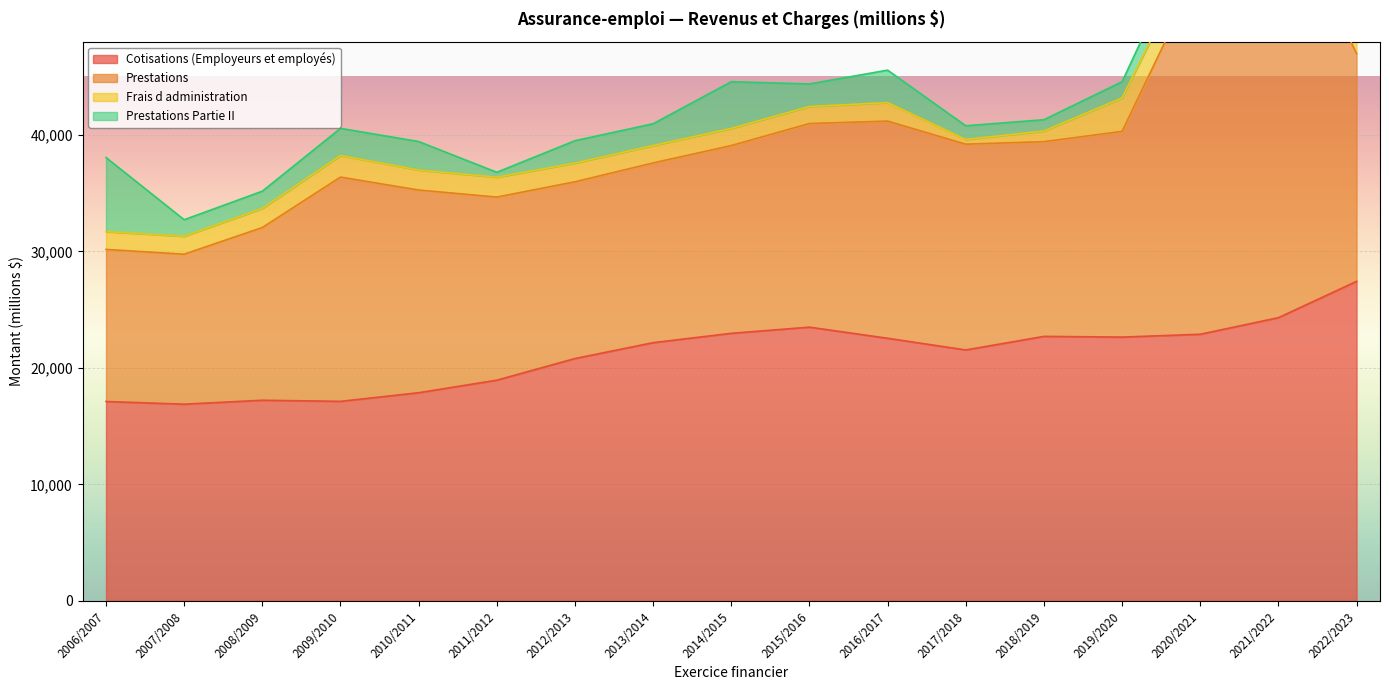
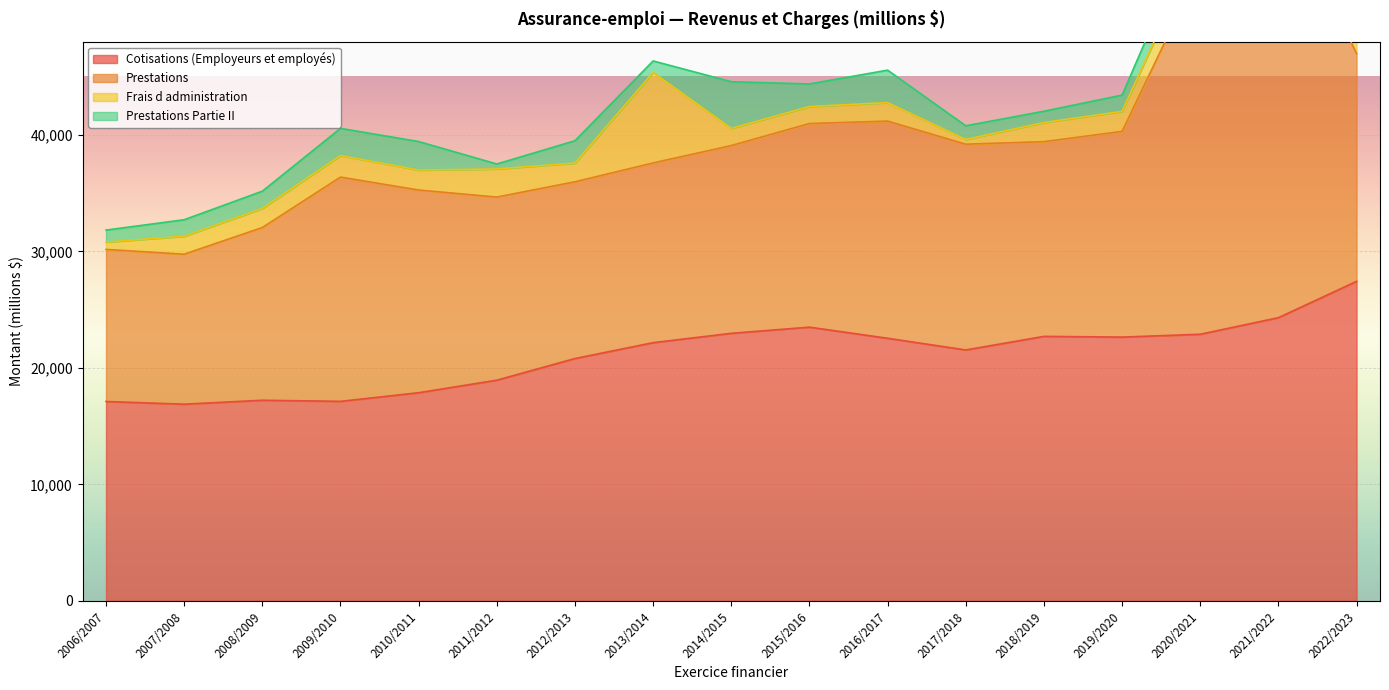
Frais d administration, 2006/2007: 1,500 -> 600
Prestations Partie II, 2006/2007: 6,400 -> 1,000
Frais d administration, 2011/2012: 1,700 -> 2,400
Frais d administration, 2013/2014: 1,500 -> 7,800
Prestations Partie II, 2013/2014: 1,900 -> 1,000
Frais d administration, 2018/2019: 900 -> 1,600
Frais d administration, 2019/2020: 2,900 -> 1,700
